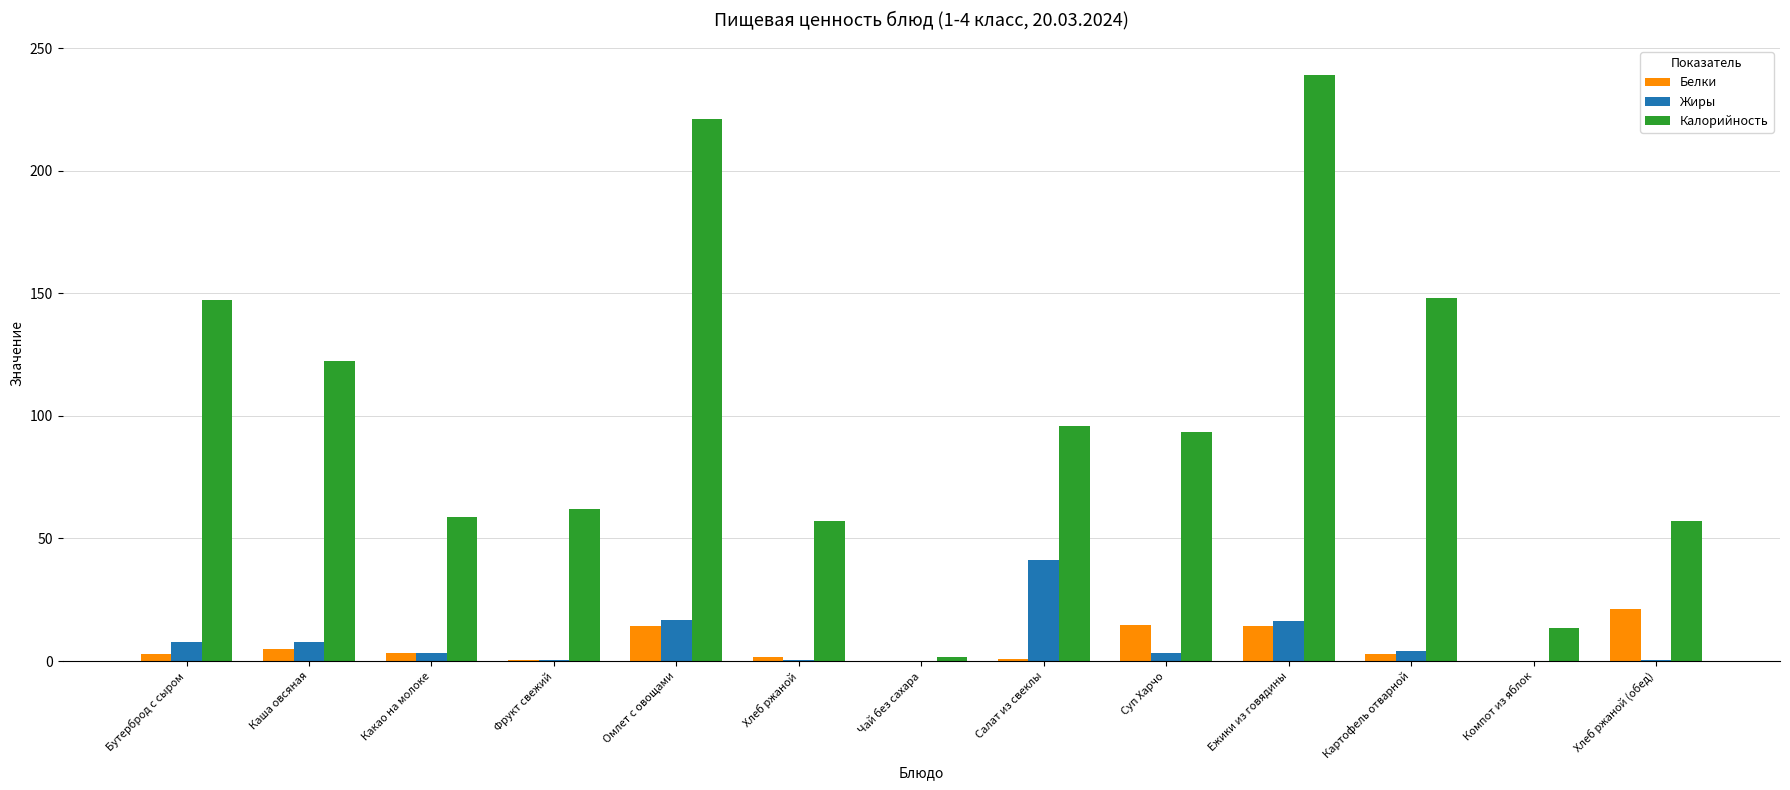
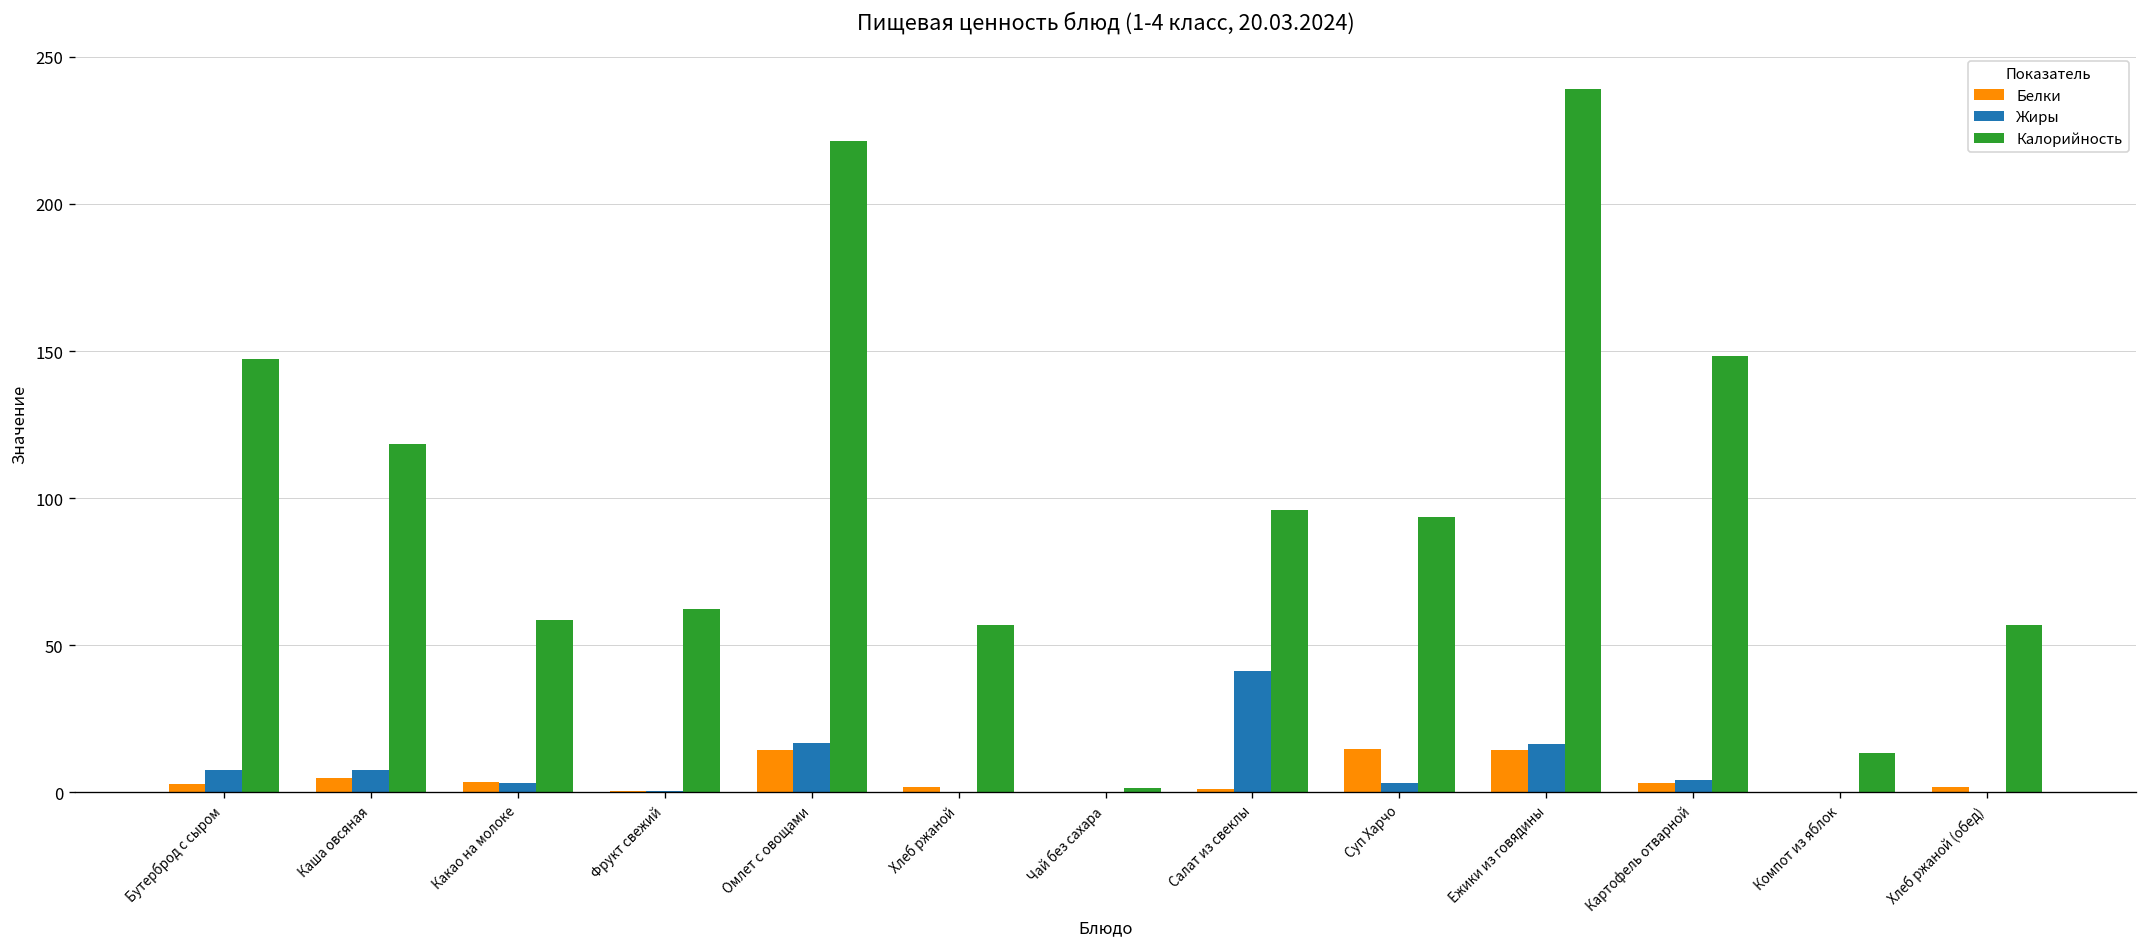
Калорийность, Каша овсяная: 122 -> 118
Белки, Хлеб ржаной (обед): 21 -> 2
